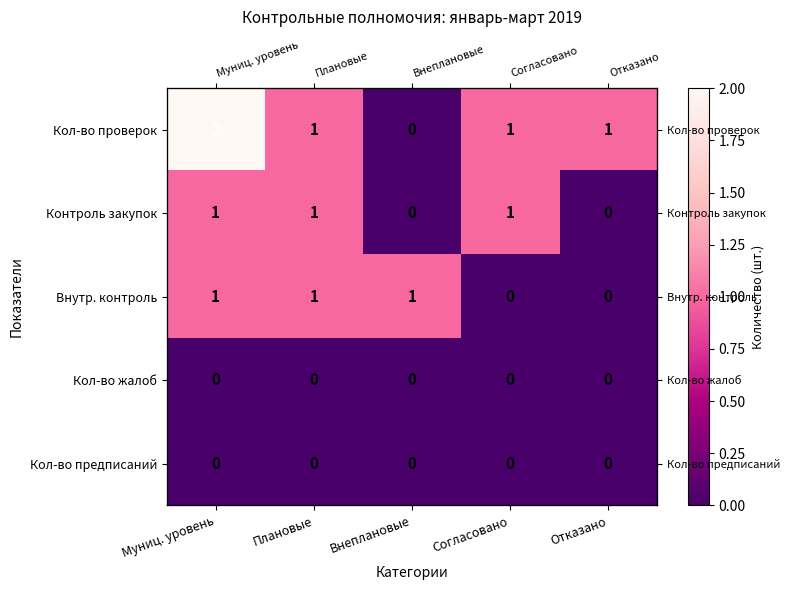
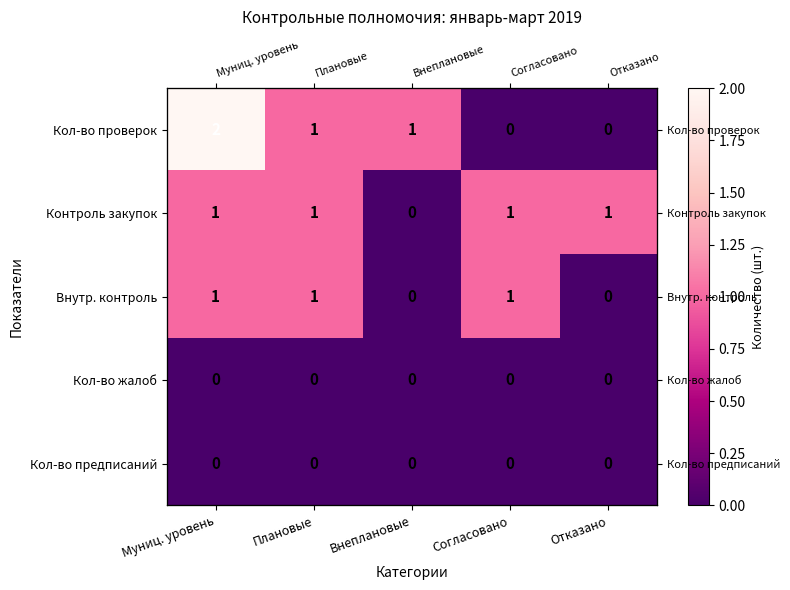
Кол-во проверок, Внеплановые: 0 -> 1
Кол-во проверок, Согласовано: 1 -> 0
Кол-во проверок, Отказано: 1 -> 0
Контроль закупок, Отказано: 0 -> 1
Внутр. контроль, Внеплановые: 1 -> 0
Внутр. контроль, Согласовано: 0 -> 1
